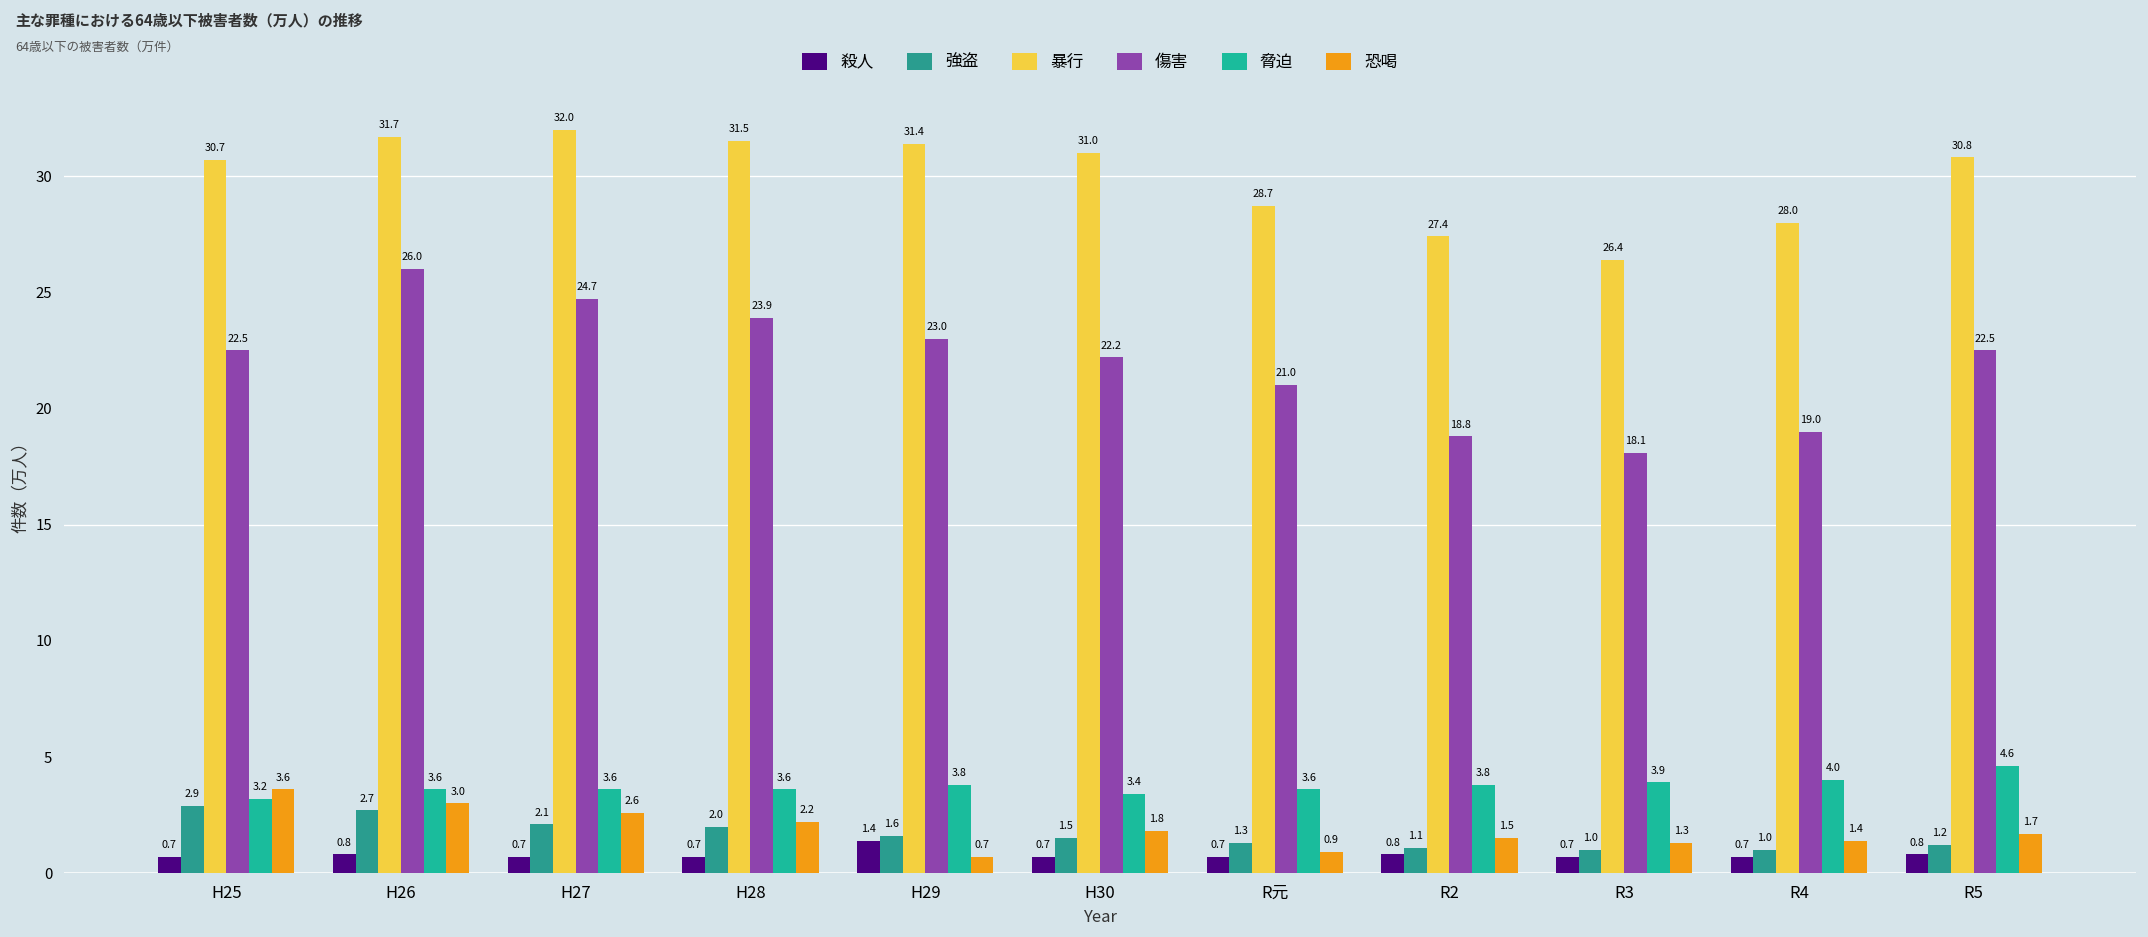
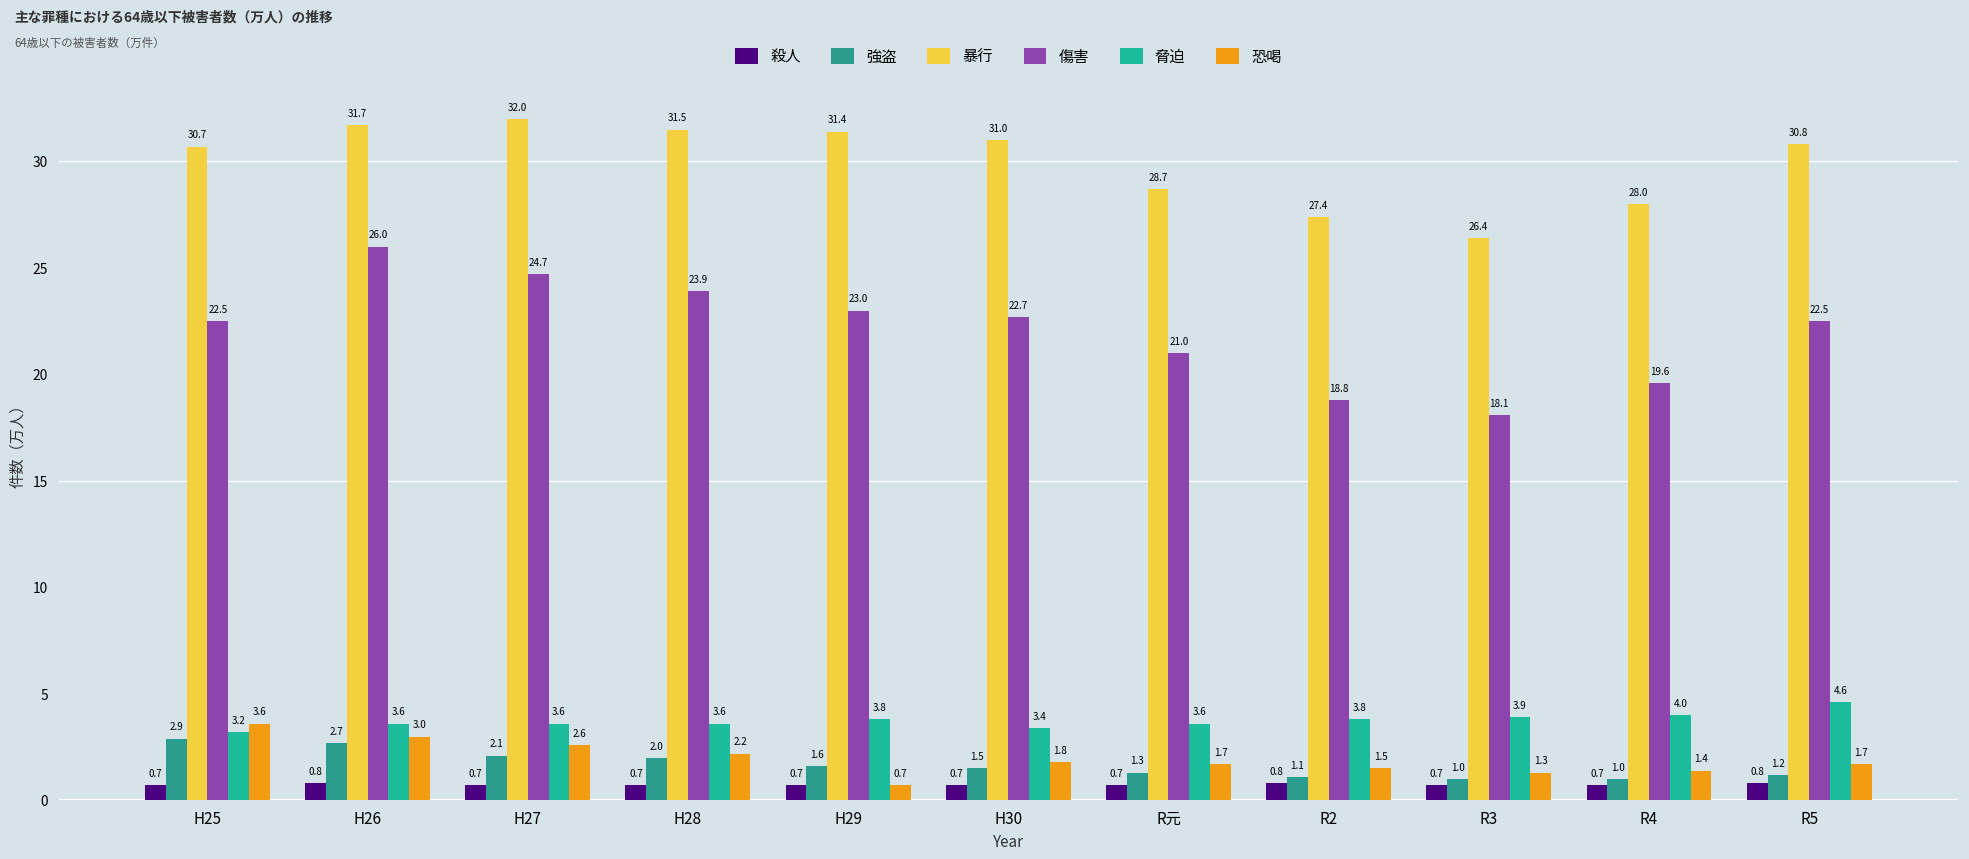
殺人, H29: 1.4 -> 0.7
傷害, H30: 22.2 -> 22.7
恐喝, R元: 0.9 -> 1.7
傷害, R4: 19.0 -> 19.6
